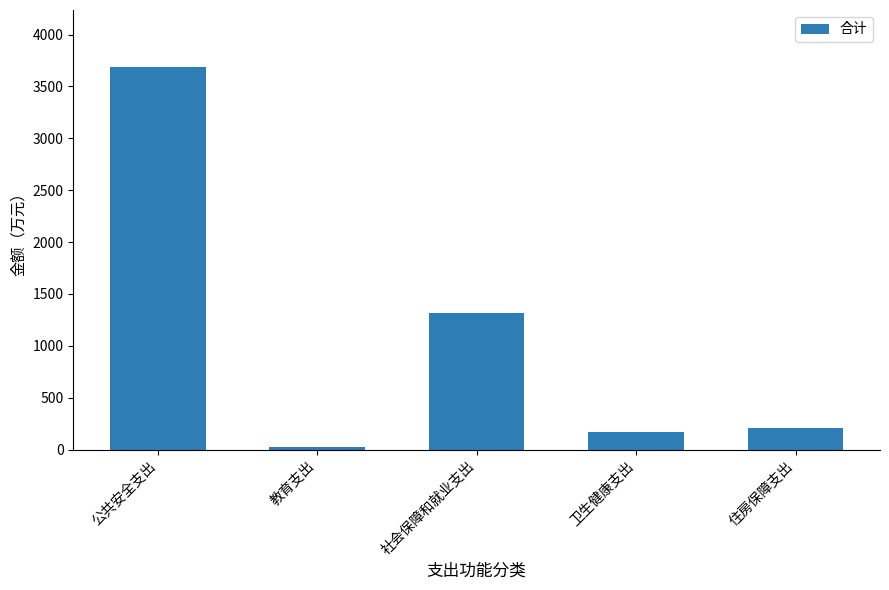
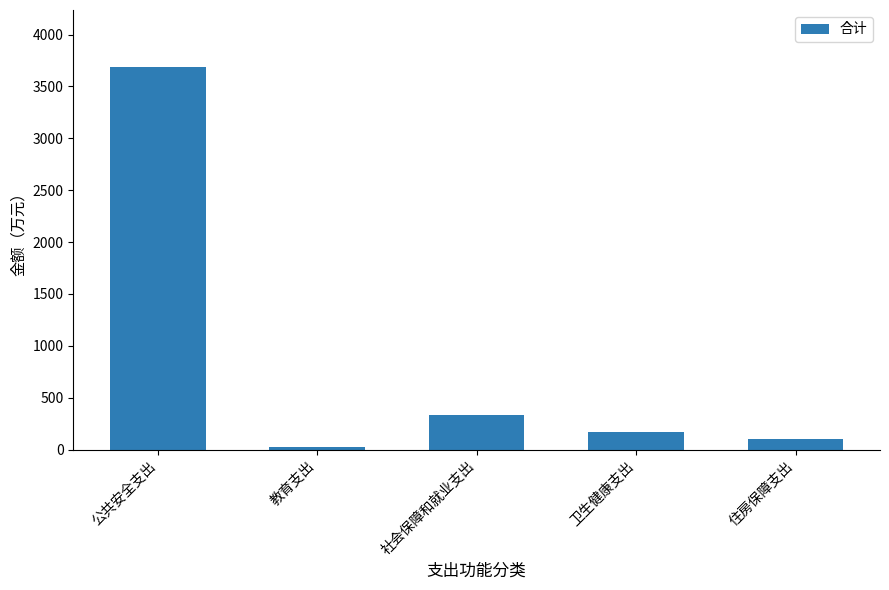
社会保障和就业支出: 1320 -> 330
住房保障支出: 210 -> 100
